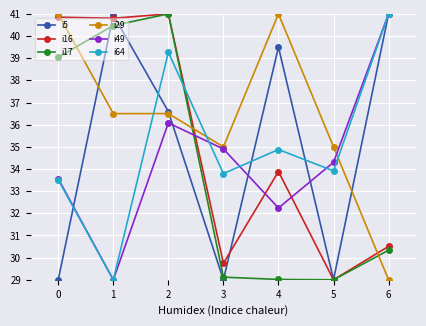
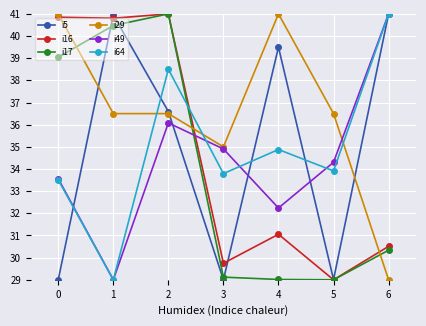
i64, 2: 39.3 -> 38.5
i16, 4: 33.9 -> 31.1
i29, 5: 35.0 -> 36.5
